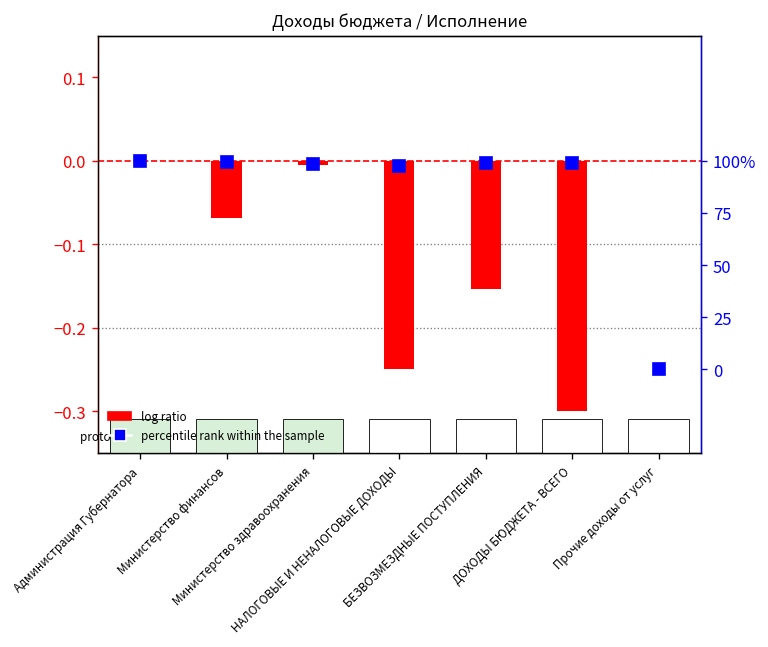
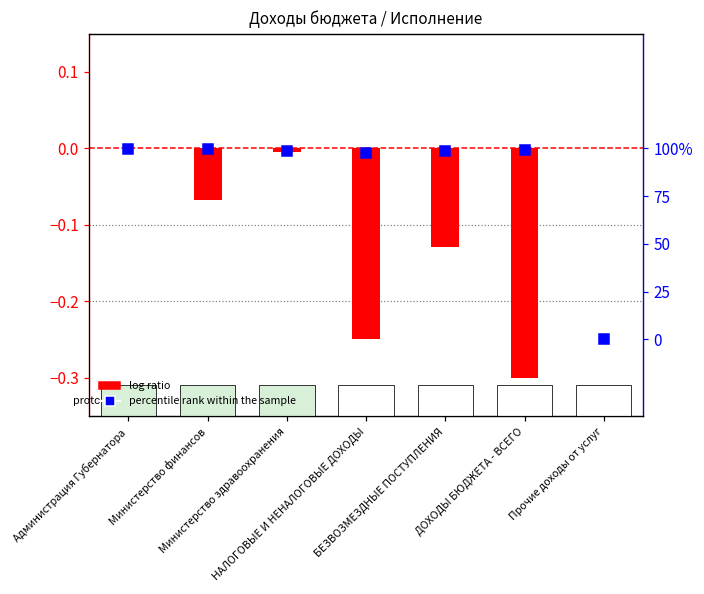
log ratio, БЕЗВОЗМЕЗДНЫЕ ПОСТУПЛЕНИЯ: -0.15 -> -0.13
